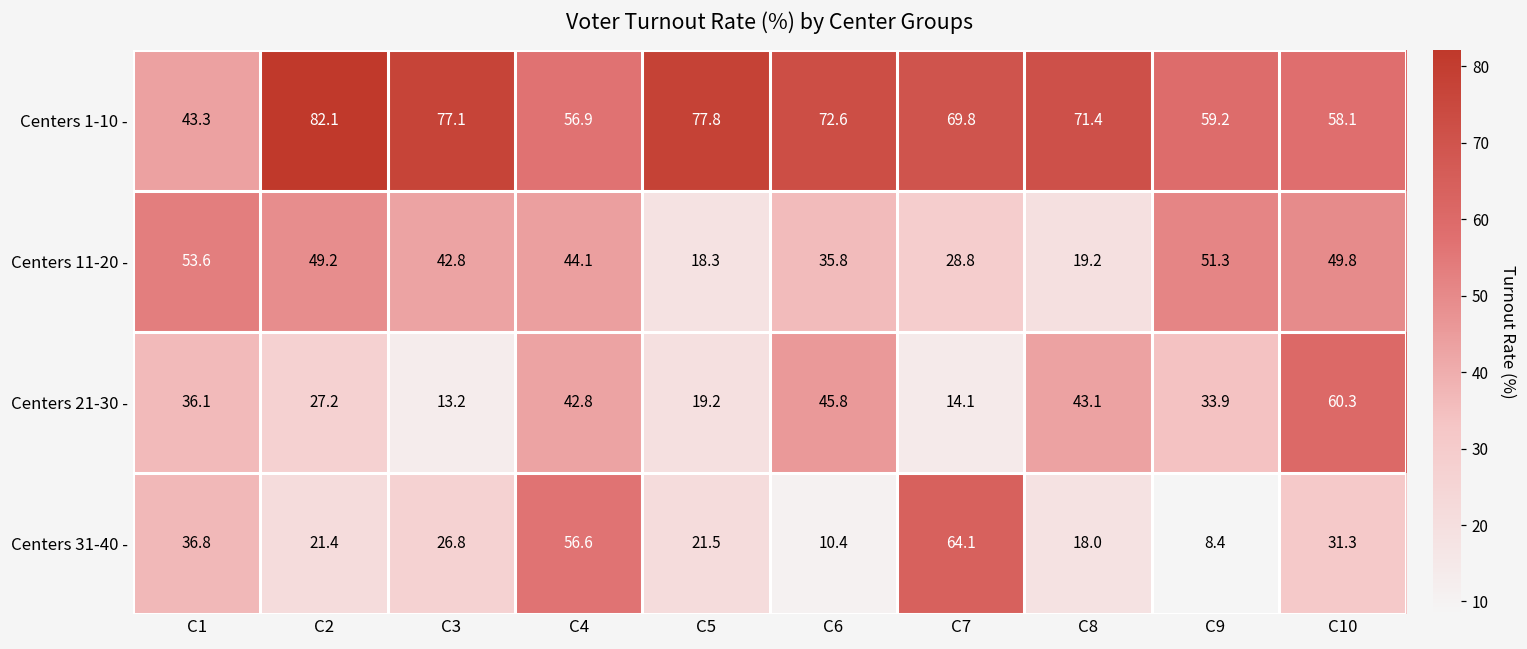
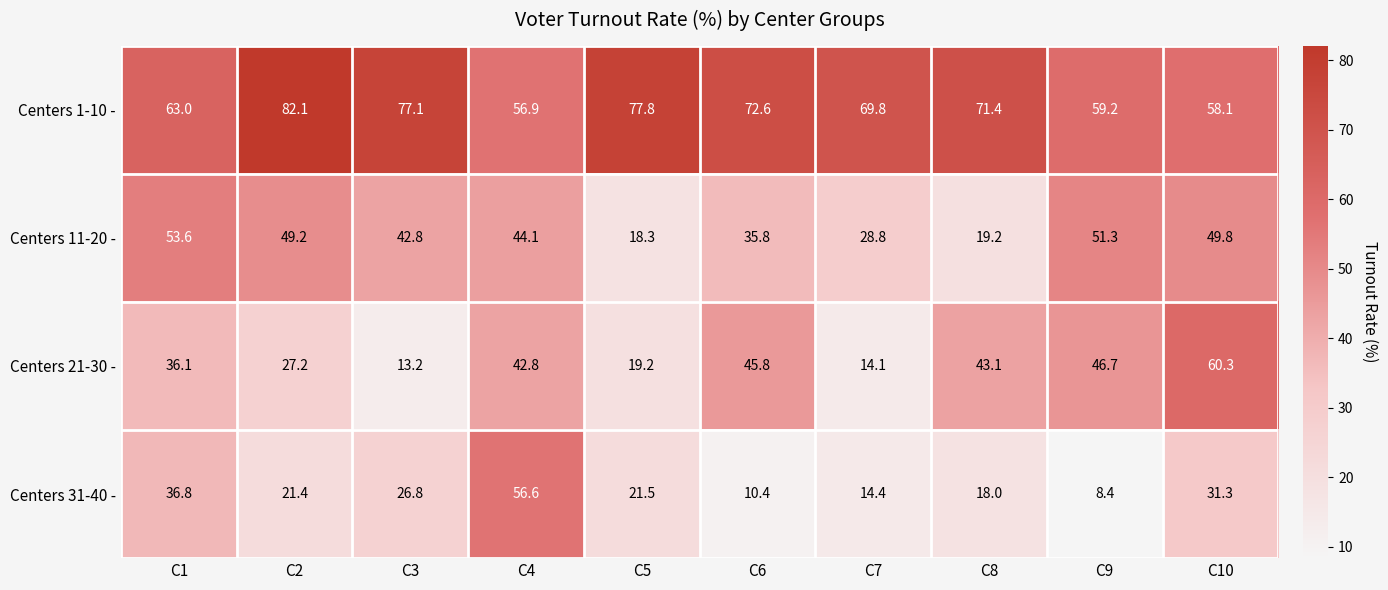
Centers 1-10 -, C1: 43.3 -> 63.0
Centers 21-30 -, C9: 33.9 -> 46.7
Centers 31-40 -, C7: 64.1 -> 14.4
